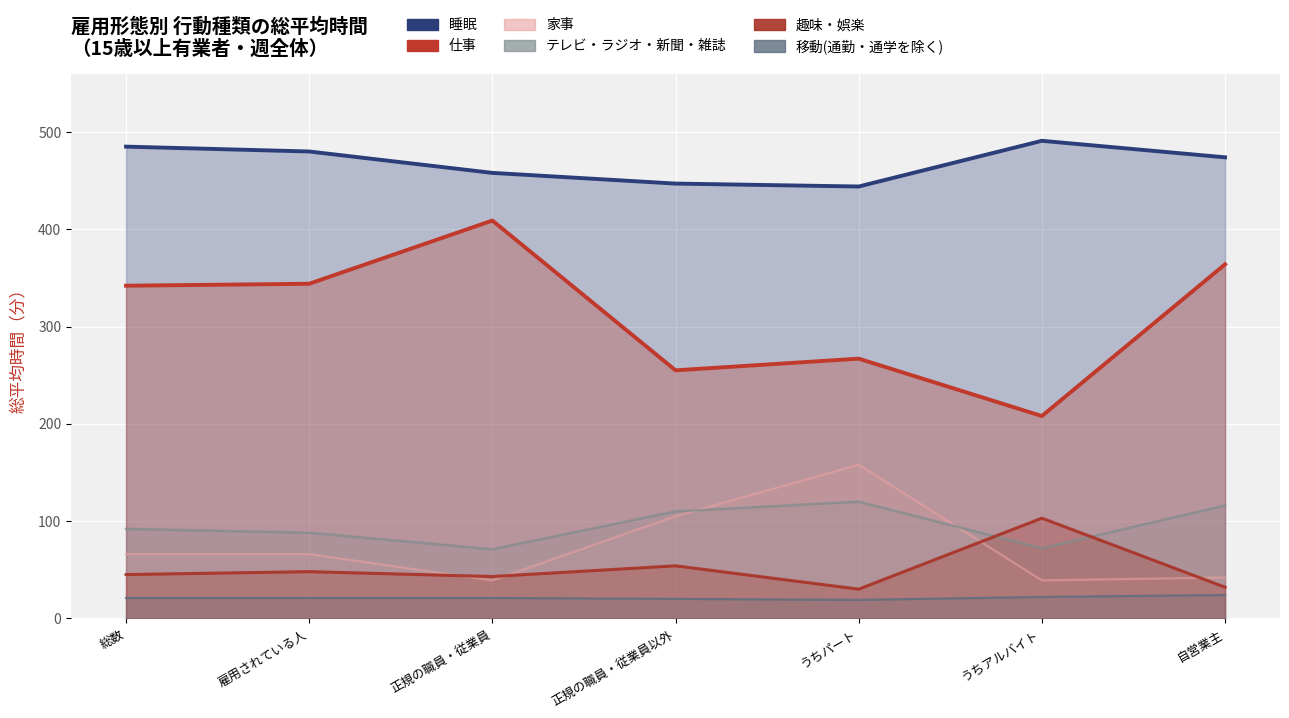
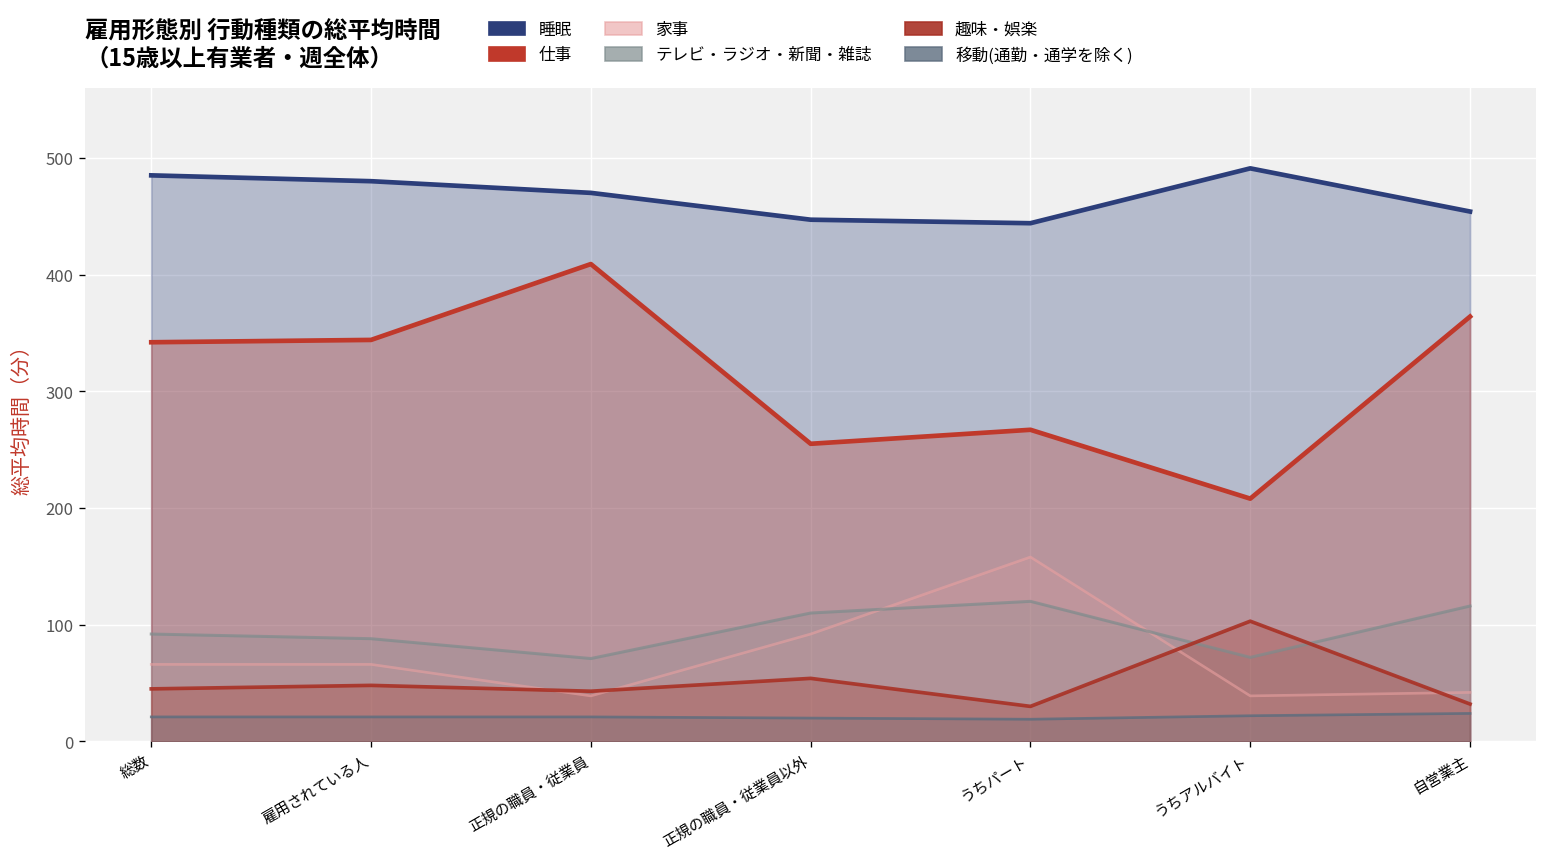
睡眠, 正規の職員・従業員: 460 -> 470
家事, 正規の職員・従業員以外: 110 -> 90
睡眠, 自営業主: 470 -> 450
